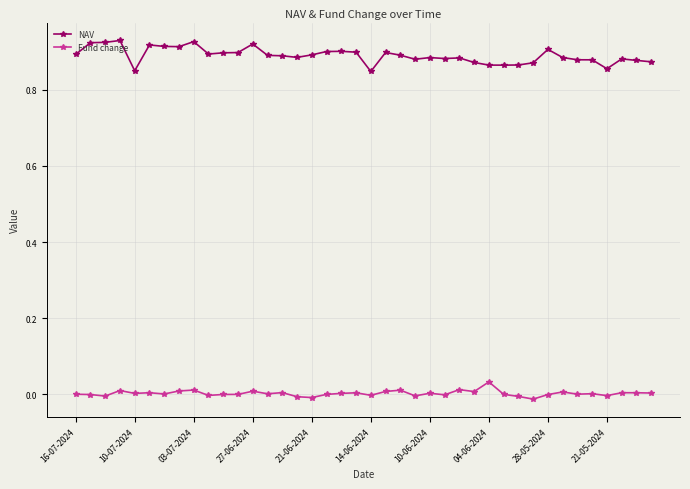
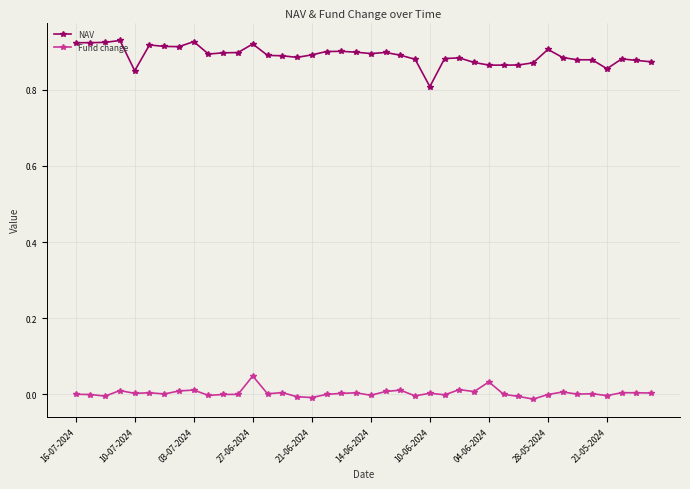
NAV, 16-07-2024: 0.89 -> 0.92
Fund change, 27-06-2024: 0.01 -> 0.05
NAV, 14-06-2024: 0.85 -> 0.90
NAV, 10-06-2024: 0.88 -> 0.81
